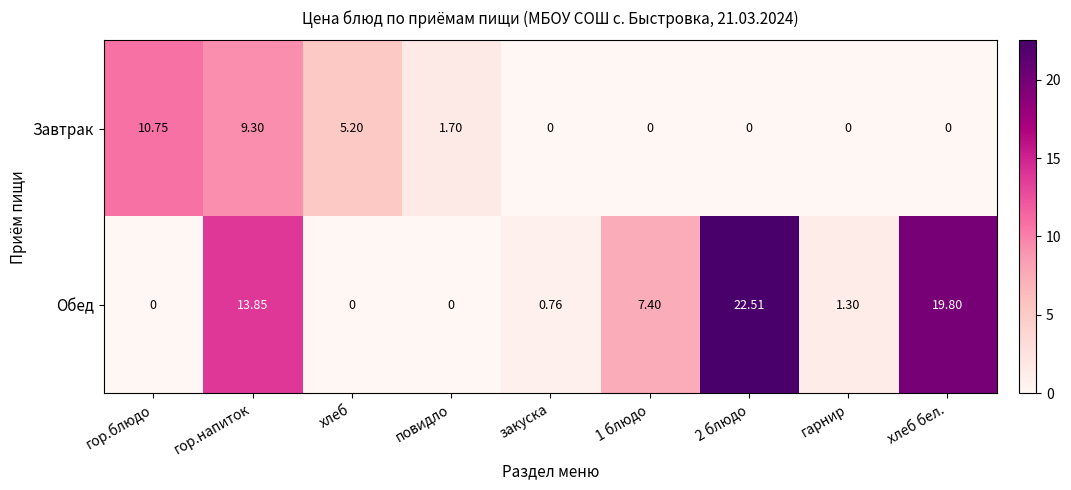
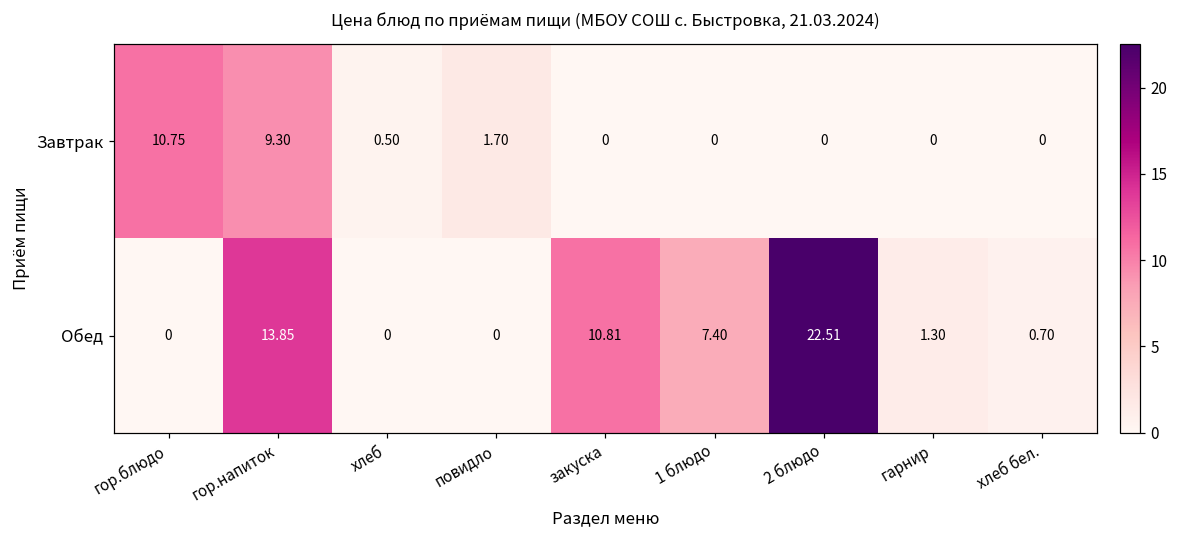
Завтрак, хлеб: 5.20 -> 0.50
Обед, закуска: 0.76 -> 10.81
Обед, хлеб бел.: 19.80 -> 0.70
